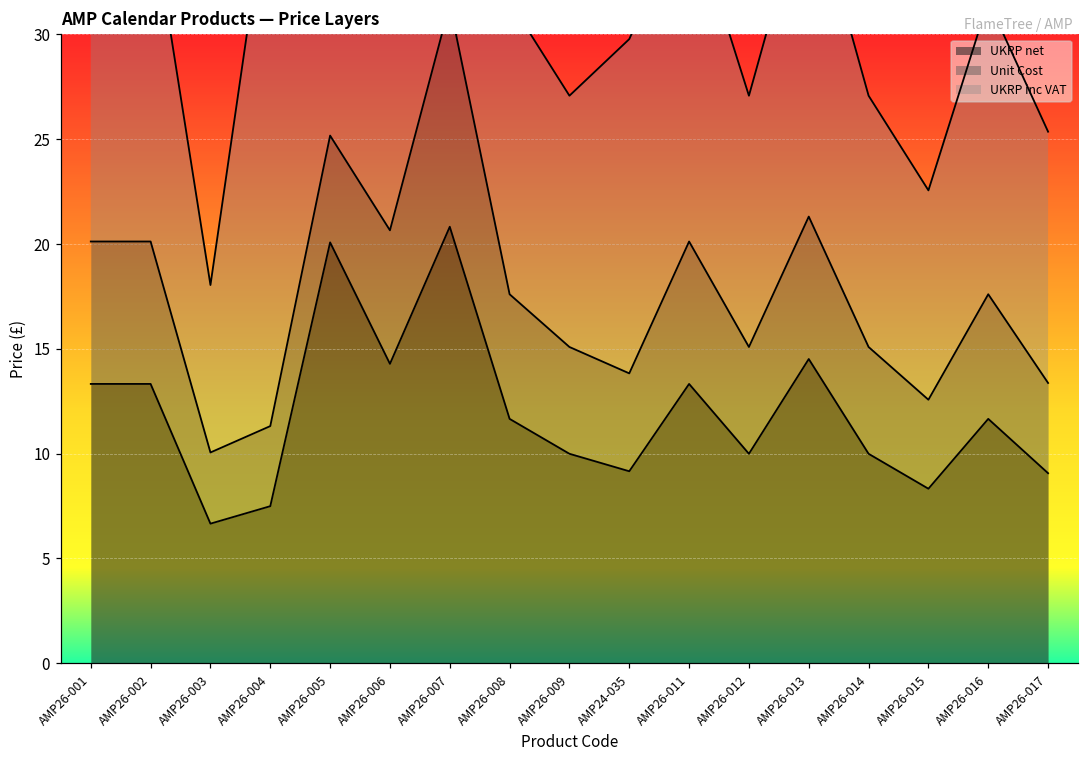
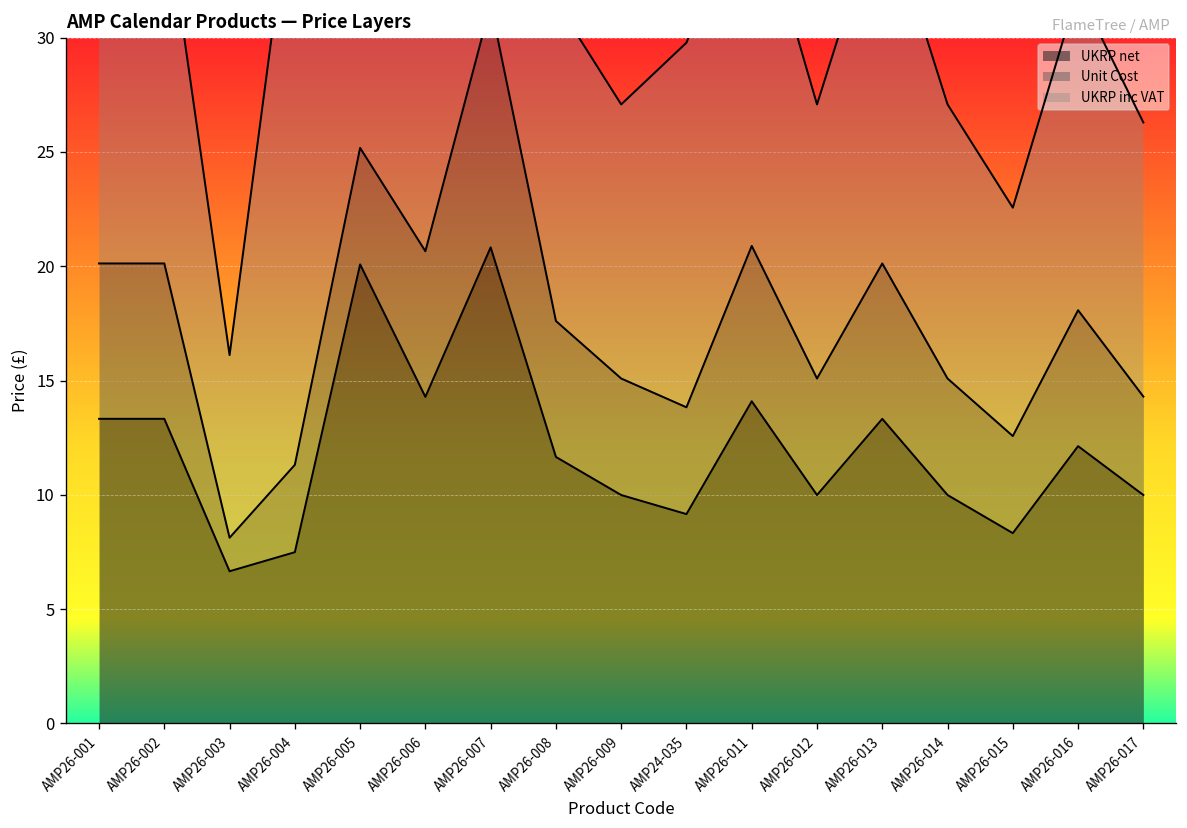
Unit Cost, AMP26-003: 3.4 -> 1.5
UKRP net, AMP26-011: 13.3 -> 14.1
UKRP net, AMP26-013: 14.5 -> 13.3
UKRP net, AMP26-016: 11.7 -> 12.1
UKRP net, AMP26-017: 9.1 -> 10.0
